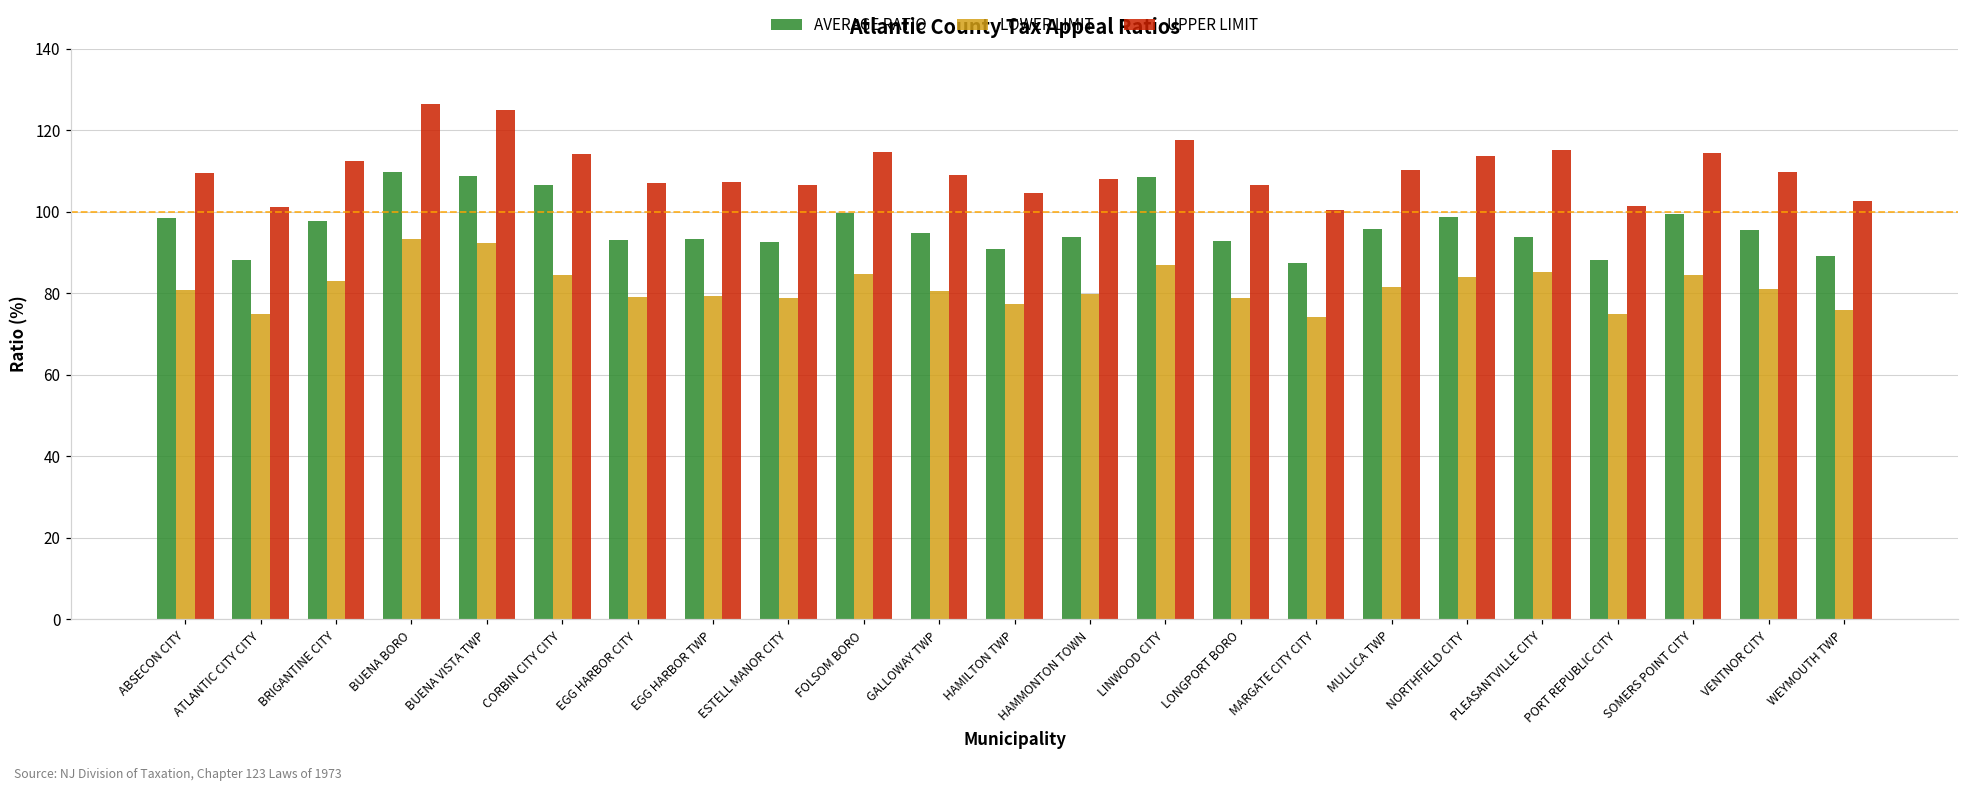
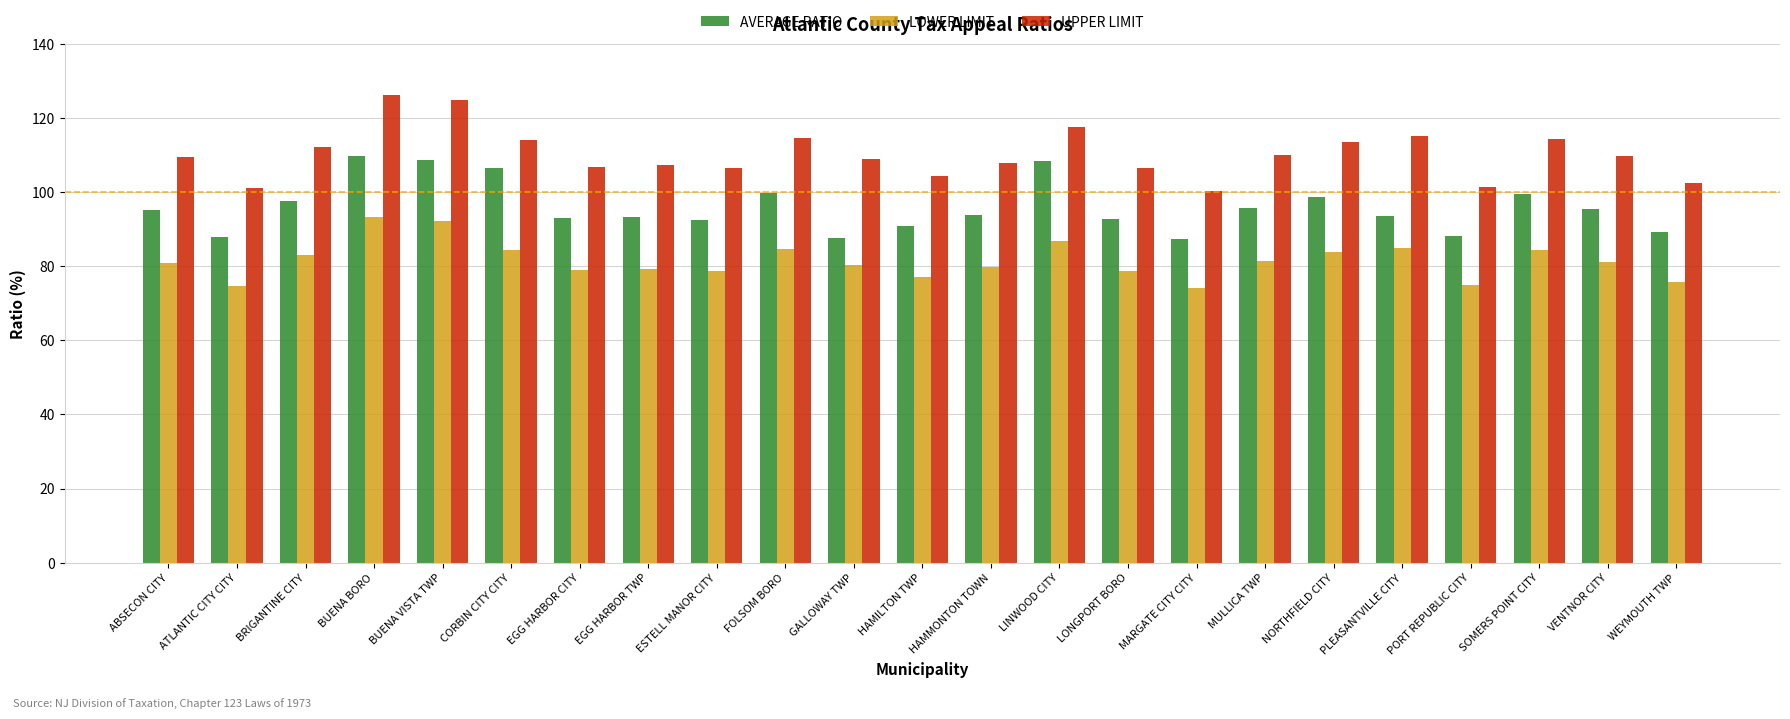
AVERAGE RATIO, ABSECON CITY: 98 -> 95
AVERAGE RATIO, GALLOWAY TWP: 95 -> 88
